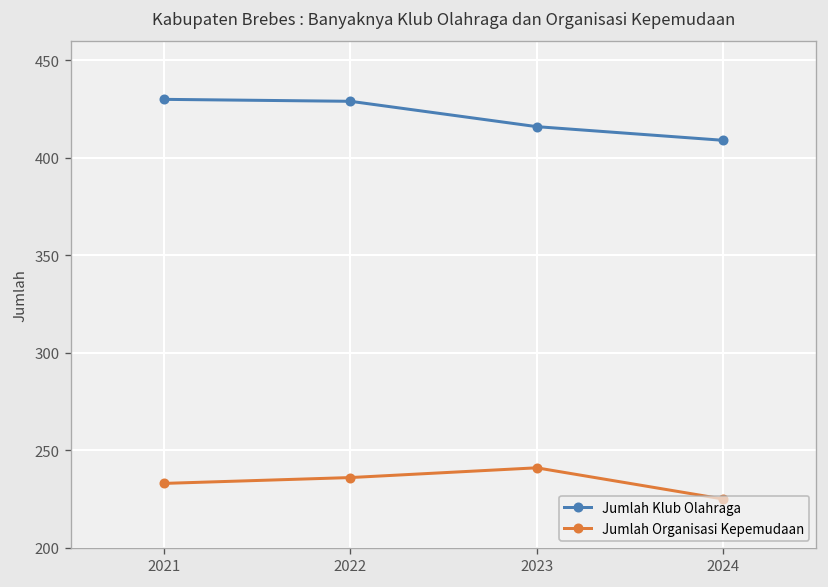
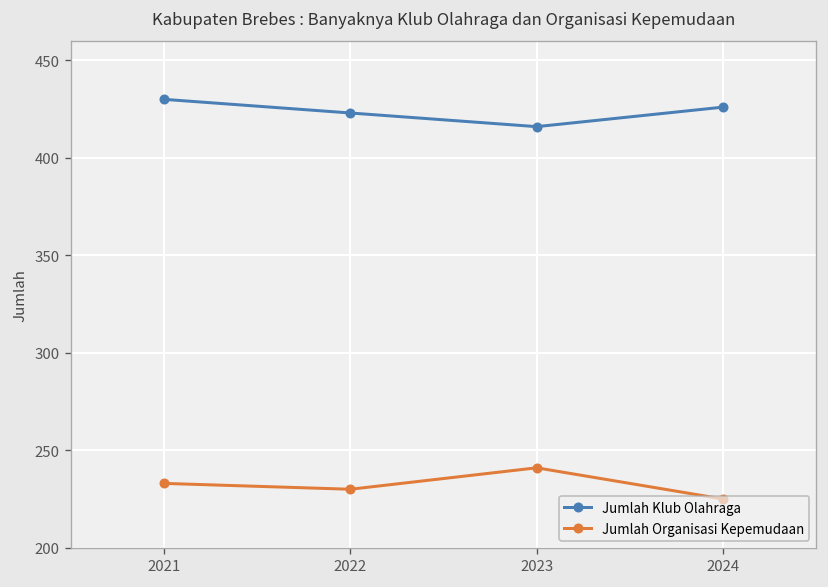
Jumlah Klub Olahraga, 2022: 429 -> 423
Jumlah Organisasi Kepemudaan, 2022: 236 -> 230
Jumlah Klub Olahraga, 2024: 409 -> 426
